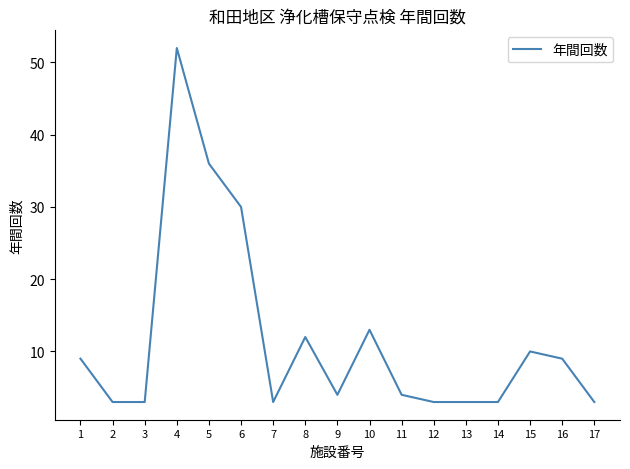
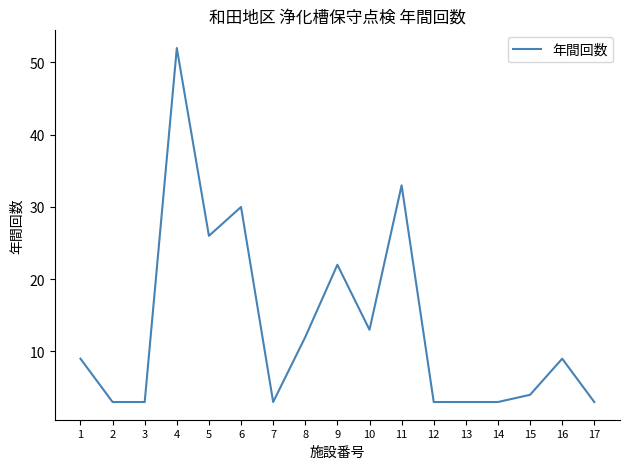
5: 36 -> 26
9: 4 -> 22
11: 4 -> 33
15: 10 -> 4
